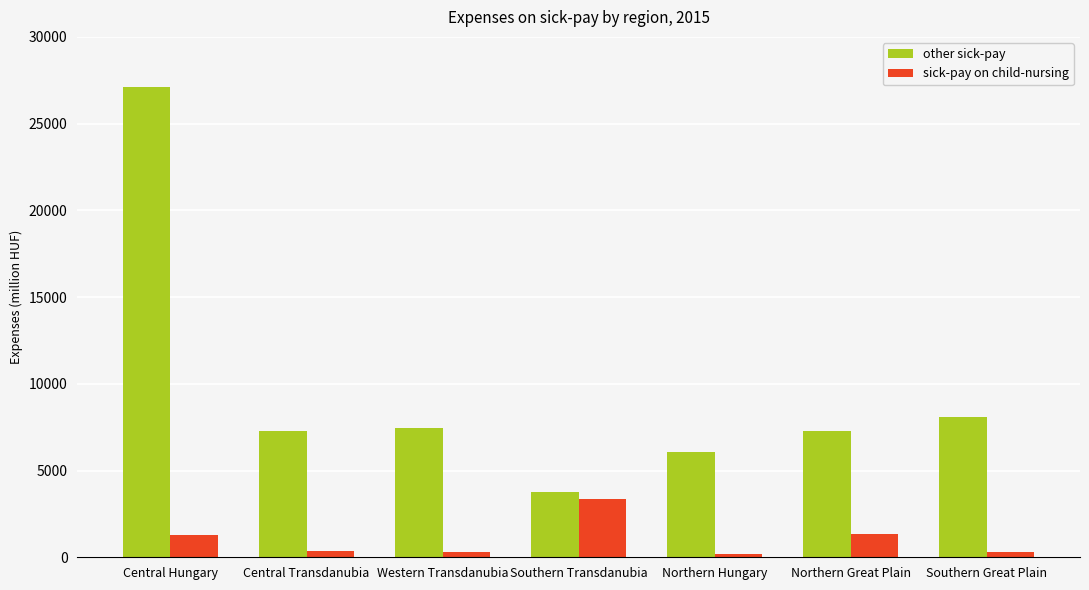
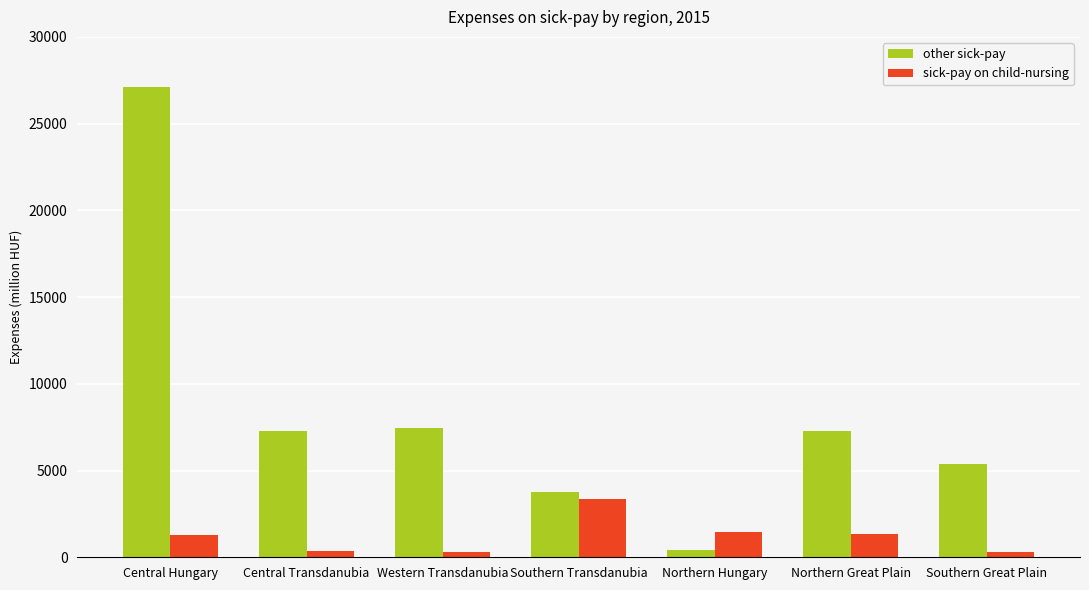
other sick-pay, Northern Hungary: 6100 -> 400
sick-pay on child-nursing, Northern Hungary: 200 -> 1400
other sick-pay, Southern Great Plain: 8100 -> 5400
